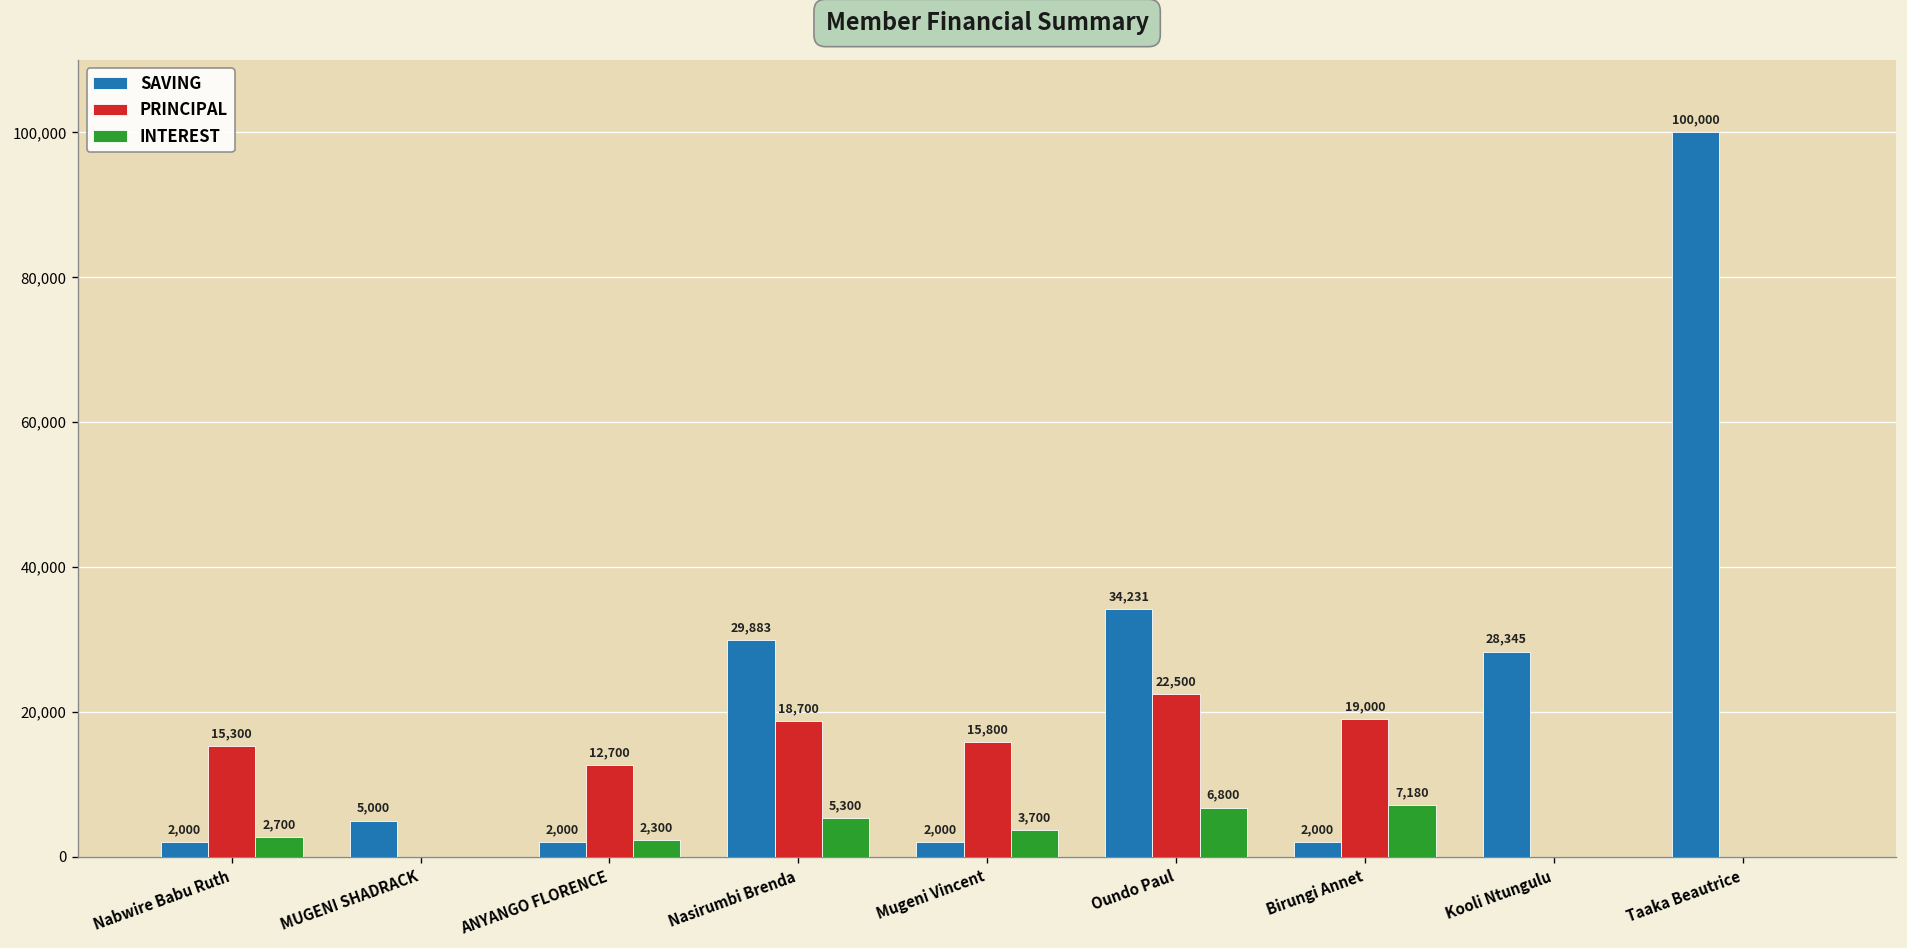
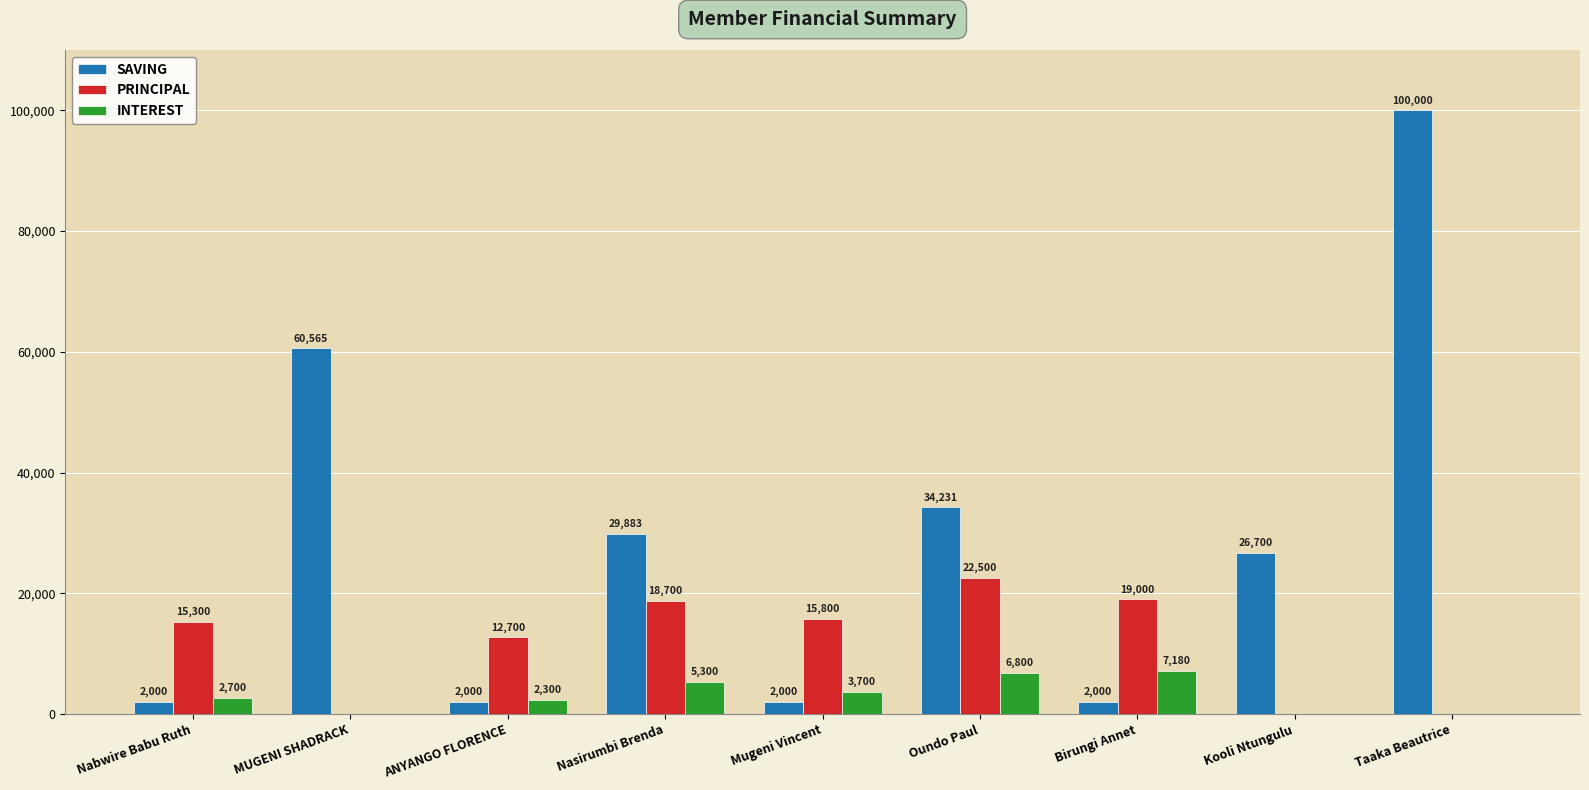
SAVING, MUGENI SHADRACK: 5,000 -> 60,565
SAVING, Kooli Ntungulu: 28,345 -> 26,700
